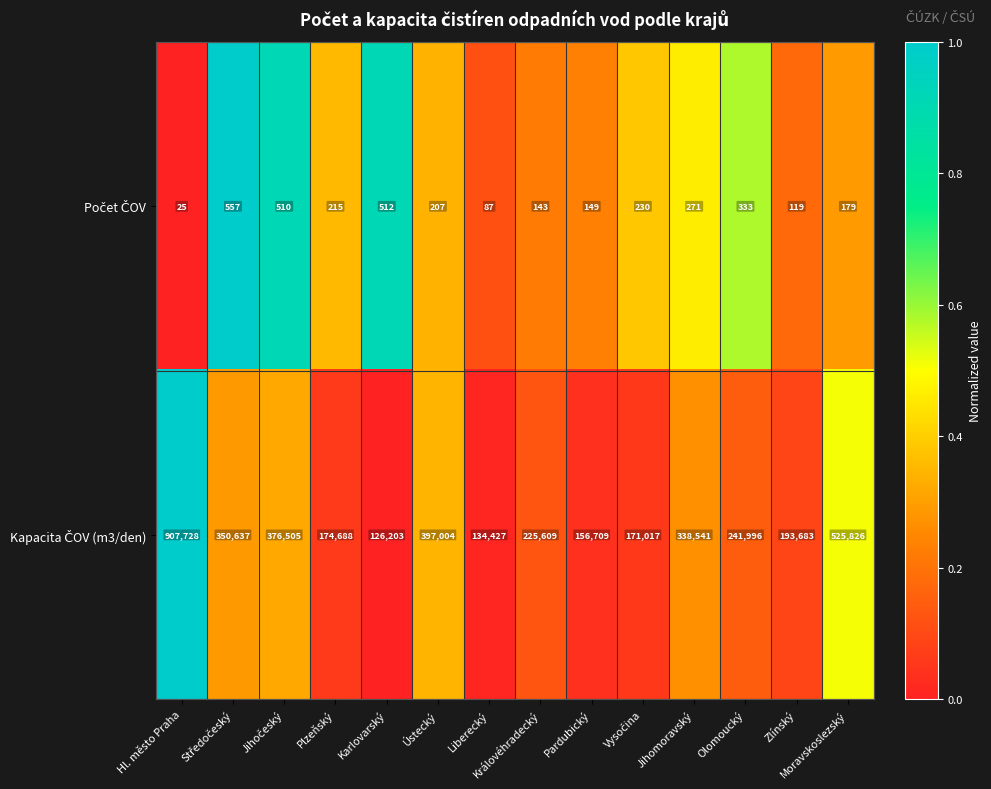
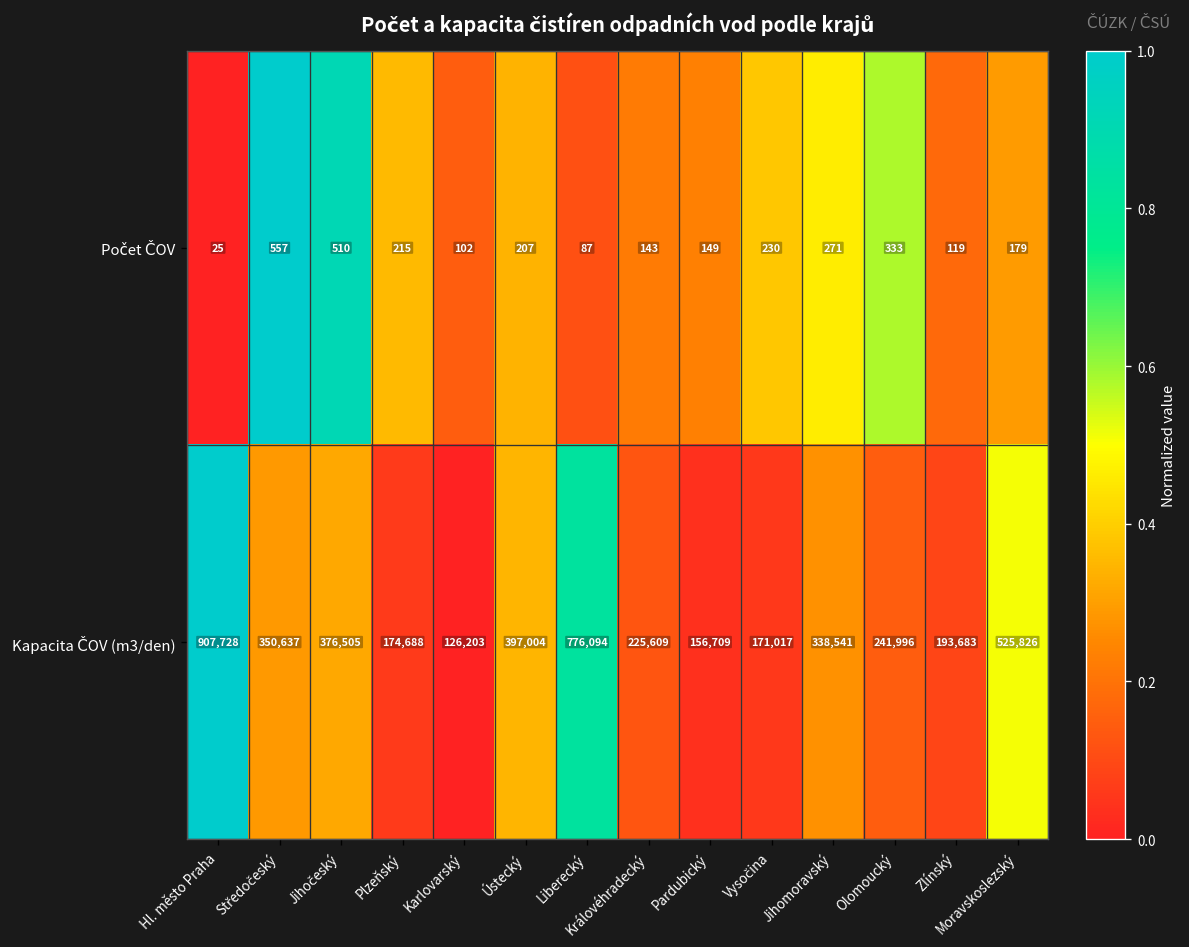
Počet ČOV, Karlovarský: 512 -> 102
Kapacita ČOV (m3/den), Liberecký: 134,427 -> 776,094
